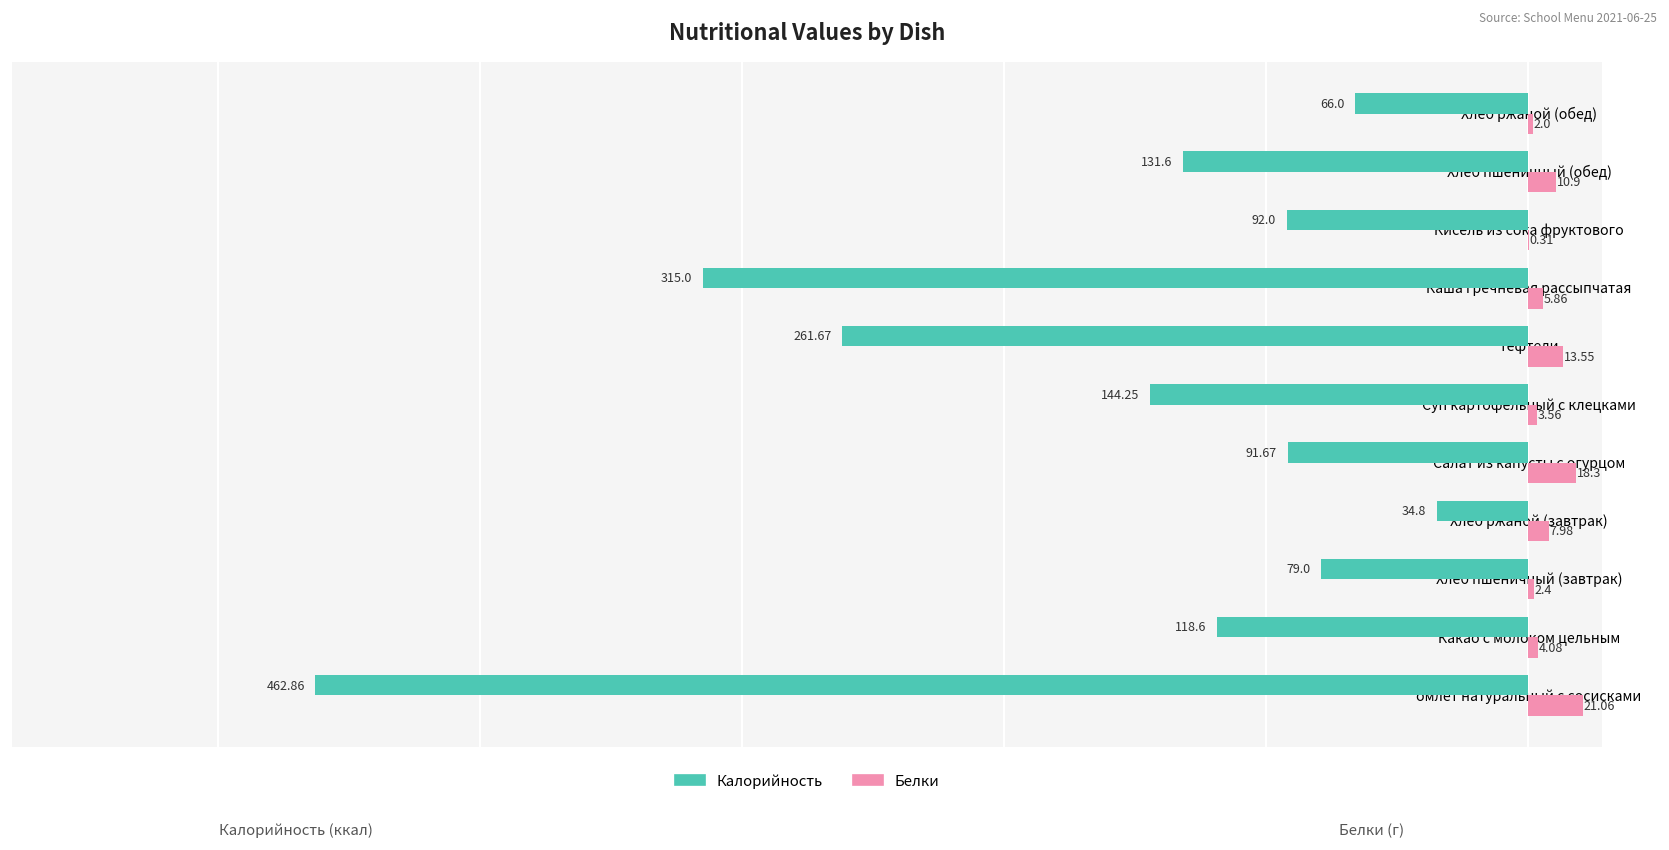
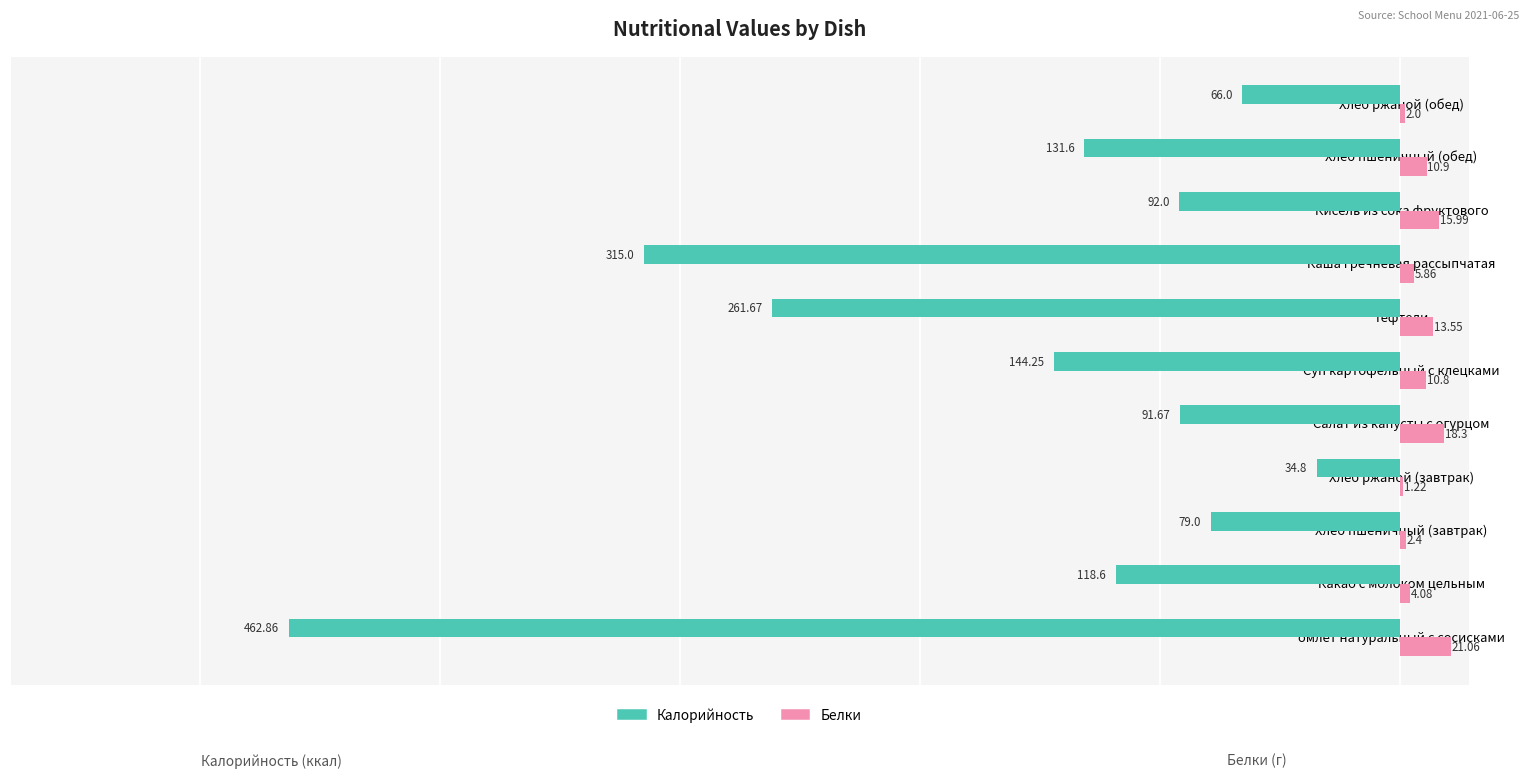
Белки, Кисель из сока фруктового: 0.31 -> 15.99
Белки, Суп картофельный с клецками: 3.56 -> 10.8
Белки, Хлеб ржаной (завтрак): 7.98 -> 1.22
